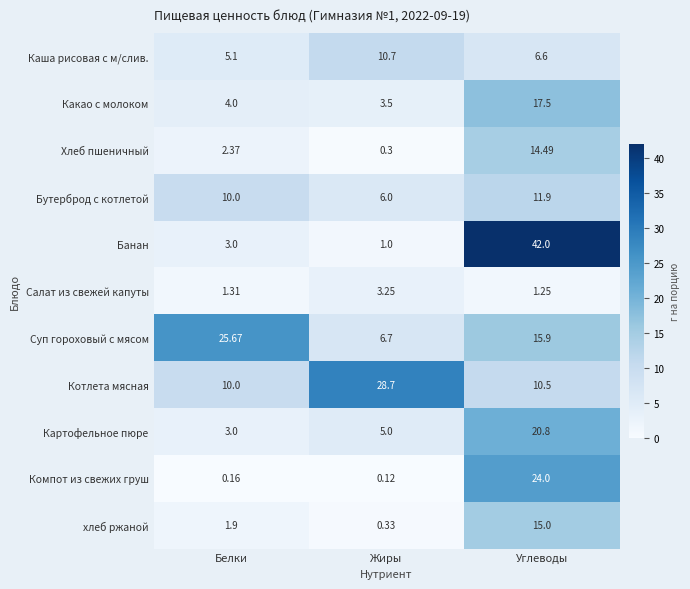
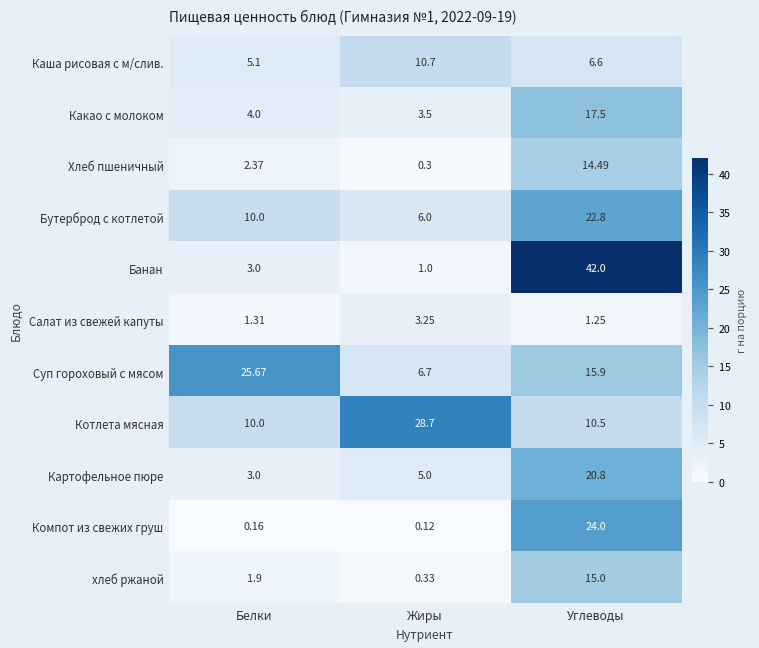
Бутерброд с котлетой, Углеводы: 11.9 -> 22.8
